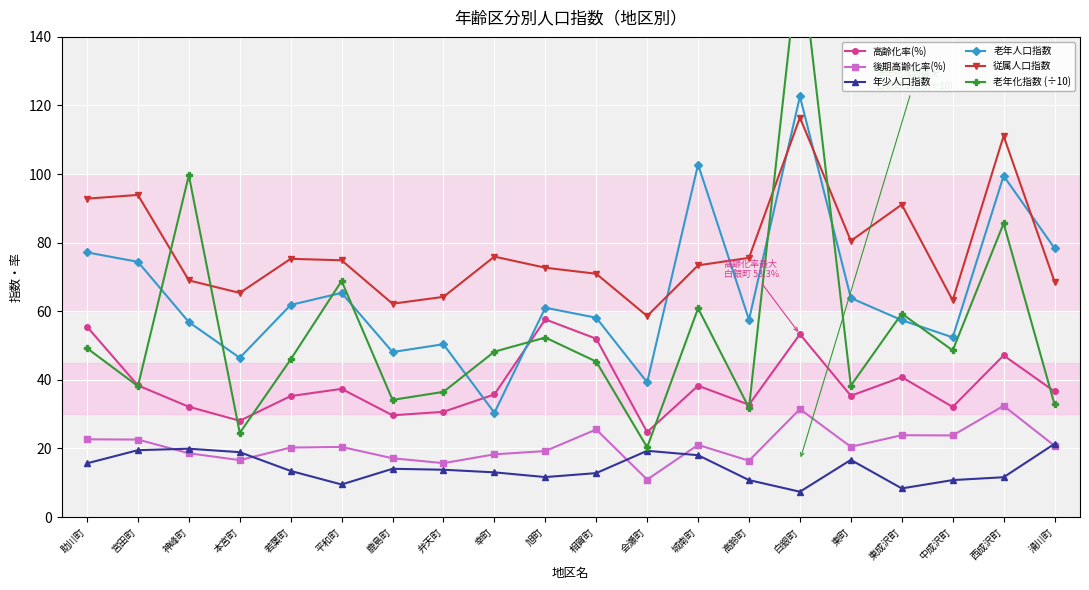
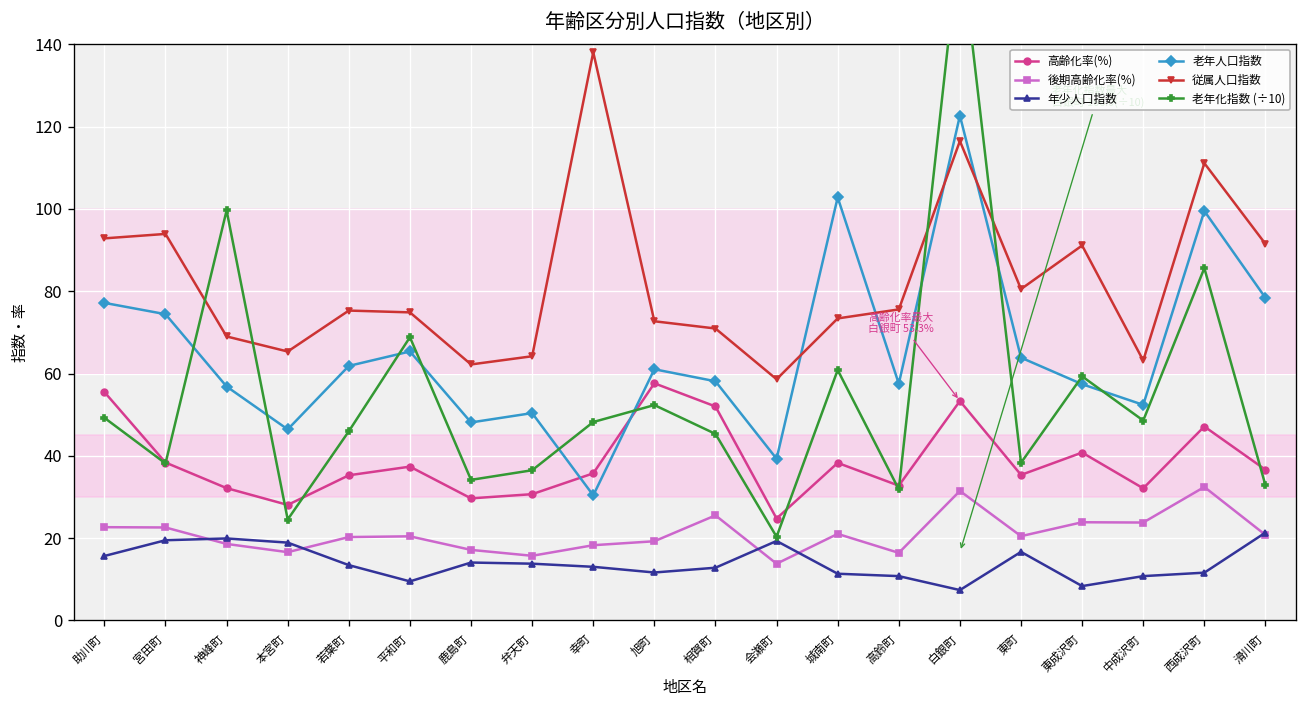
従属人口指数, 幸町: 76 -> 138
後期高齢化率(%), 会瀬町: 11 -> 14
年少人口指数, 城南町: 18 -> 11
従属人口指数, 滑川町: 69 -> 91
